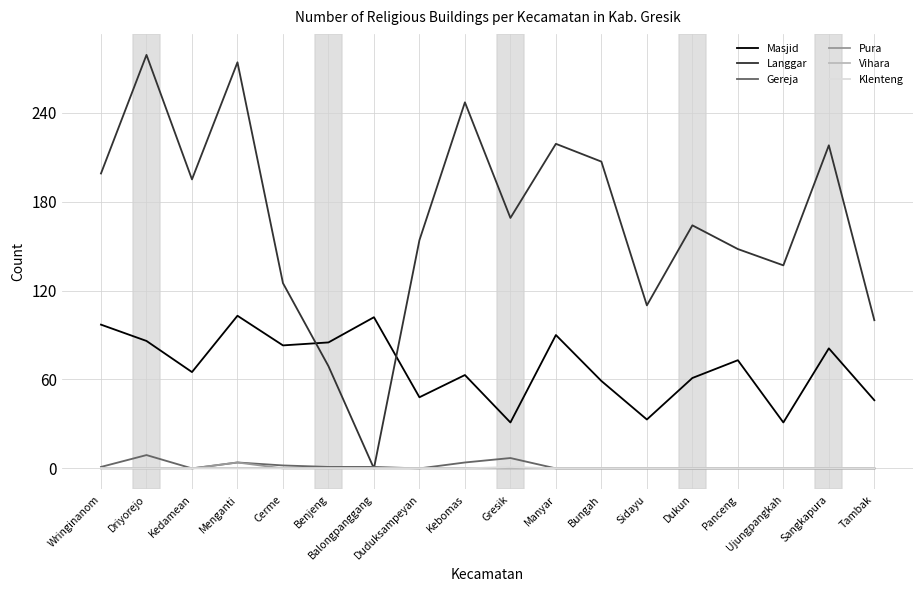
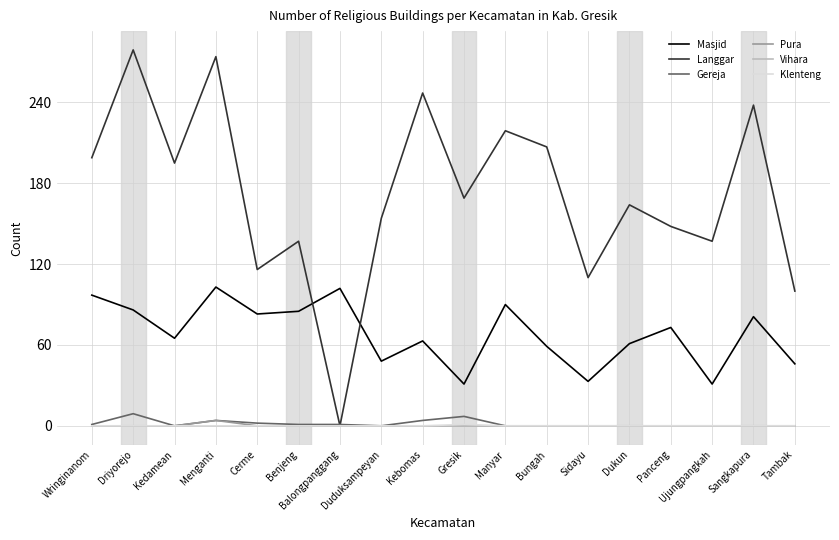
Langgar, Cerme: 125 -> 116
Langgar, Benjeng: 69 -> 137
Langgar, Sangkapura: 218 -> 238
